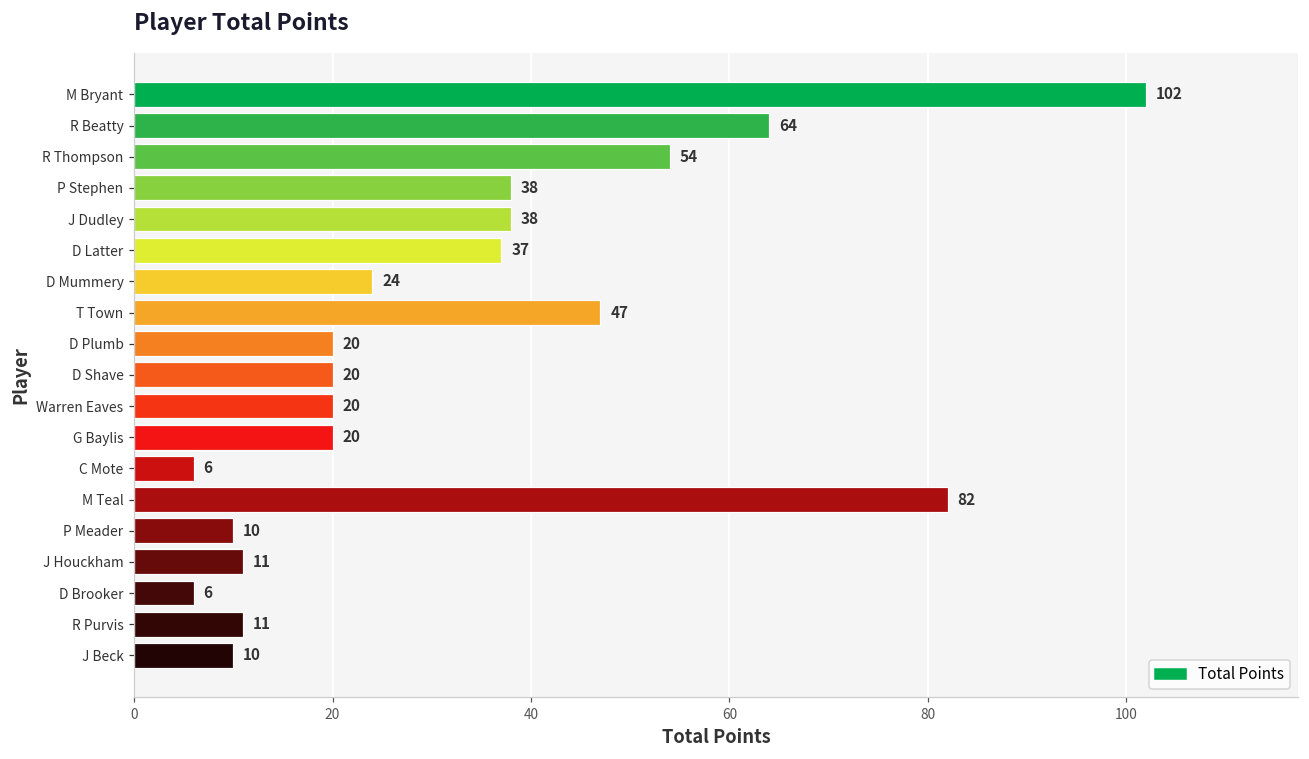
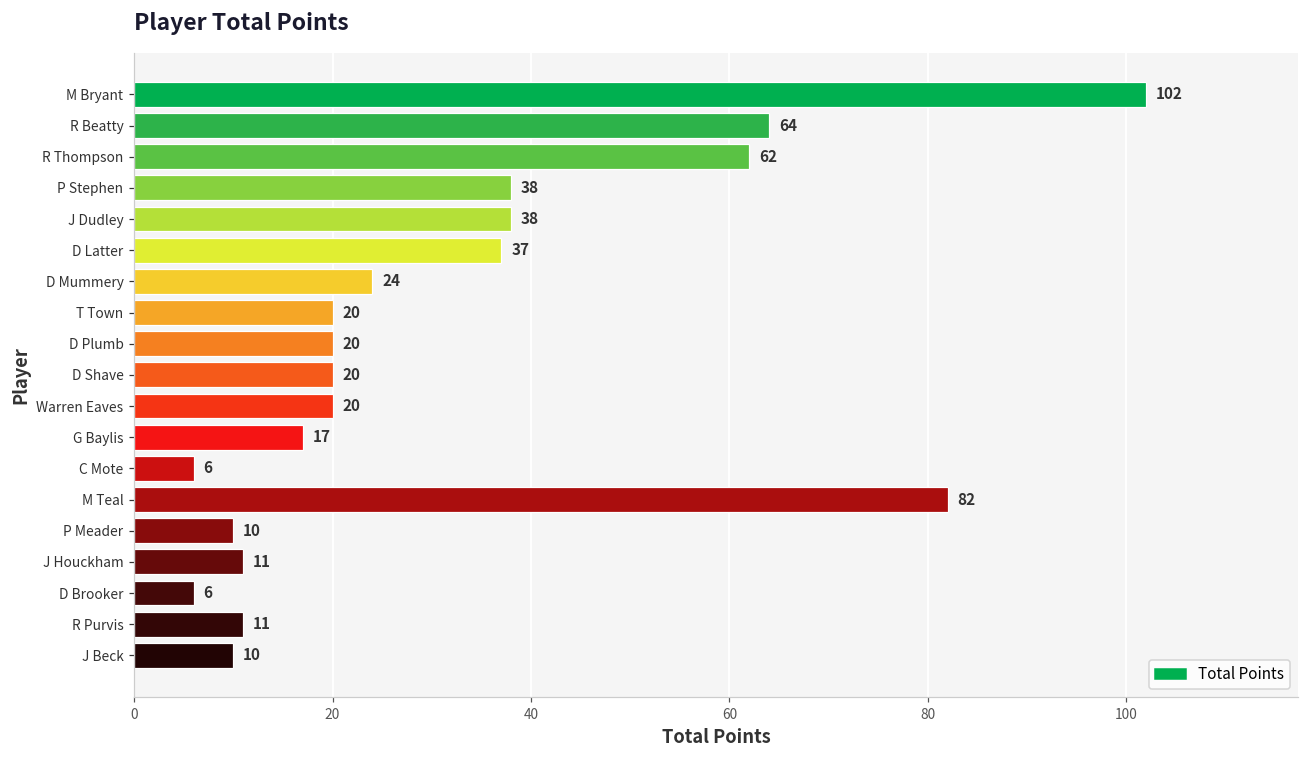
R Thompson: 54 -> 62
T Town: 47 -> 20
G Baylis: 20 -> 17
